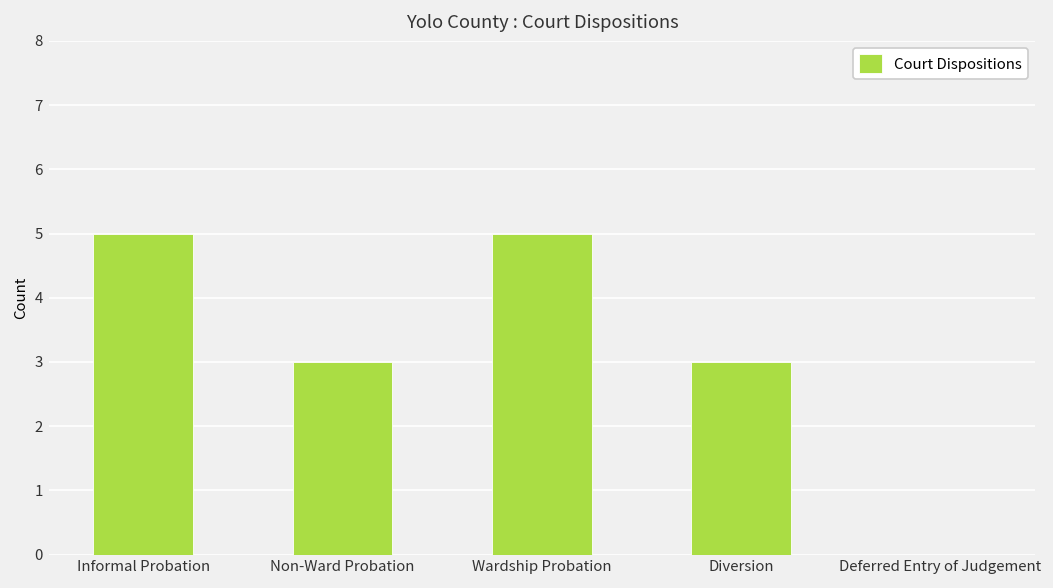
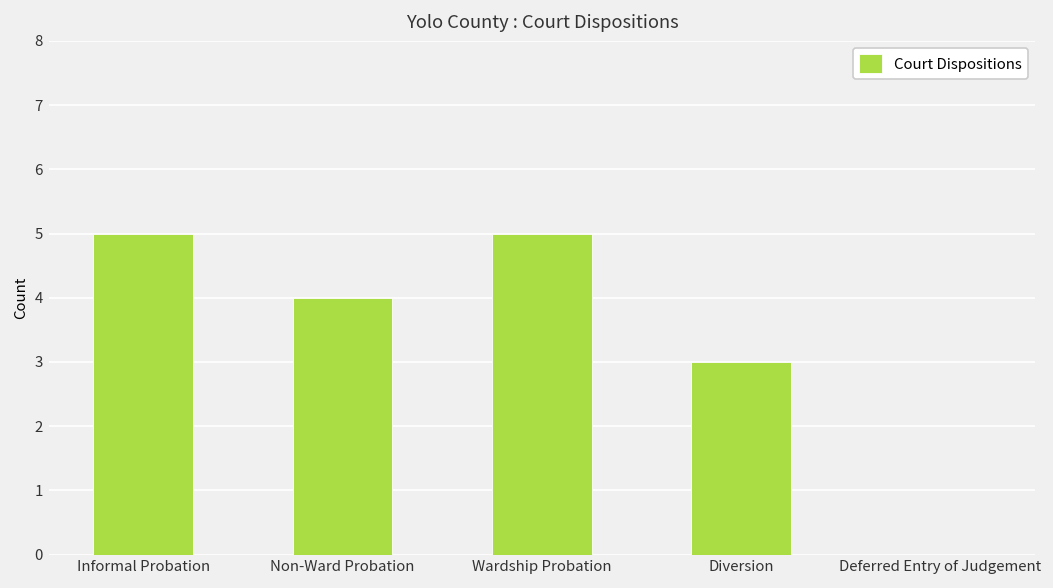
Non-Ward Probation: 3 -> 4
